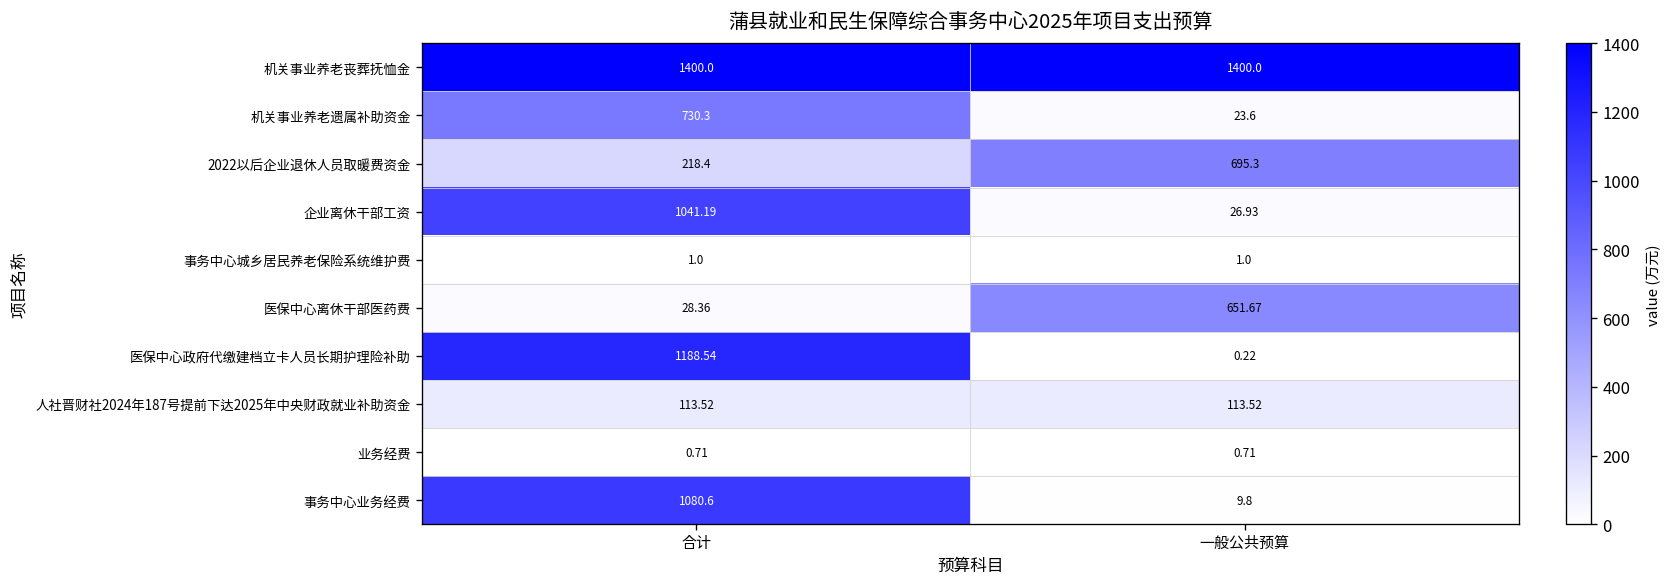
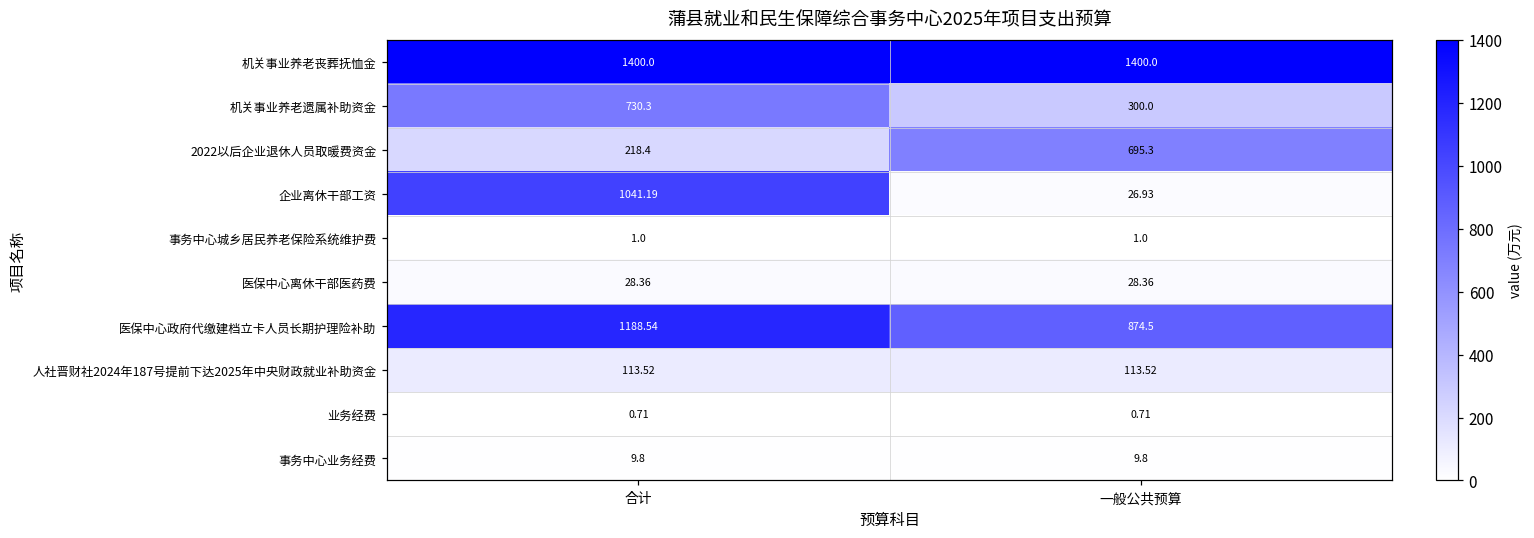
机关事业养老遗属补助资金, 一般公共预算: 23.6 -> 300.0
医保中心离休干部医药费, 一般公共预算: 651.67 -> 28.36
医保中心政府代缴建档立卡人员长期护理险补助, 一般公共预算: 0.22 -> 874.5
事务中心业务经费, 合计: 1080.6 -> 9.8
